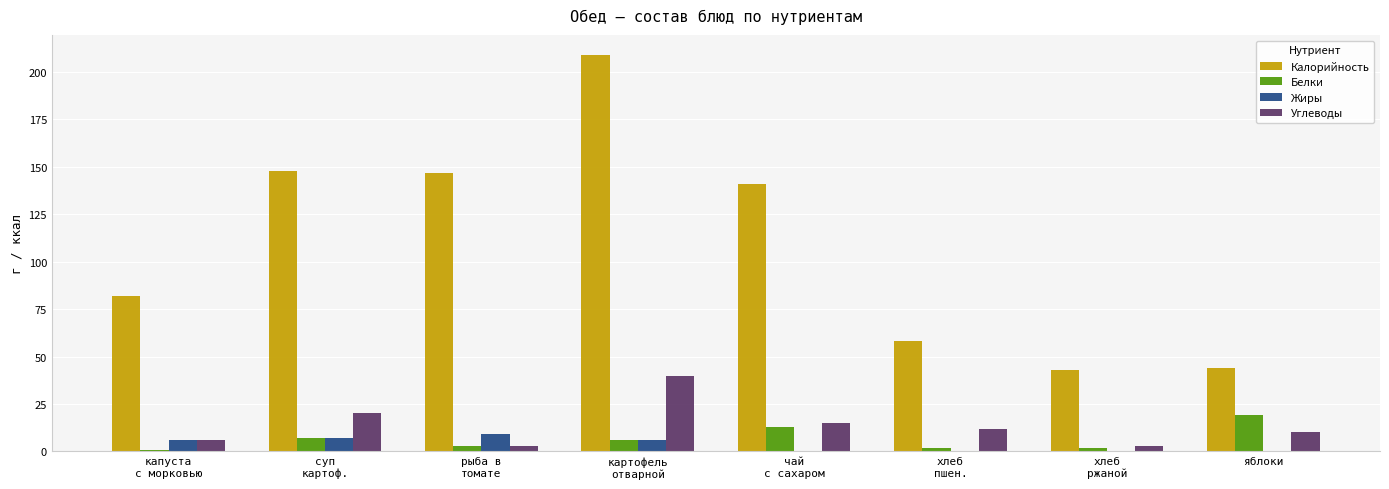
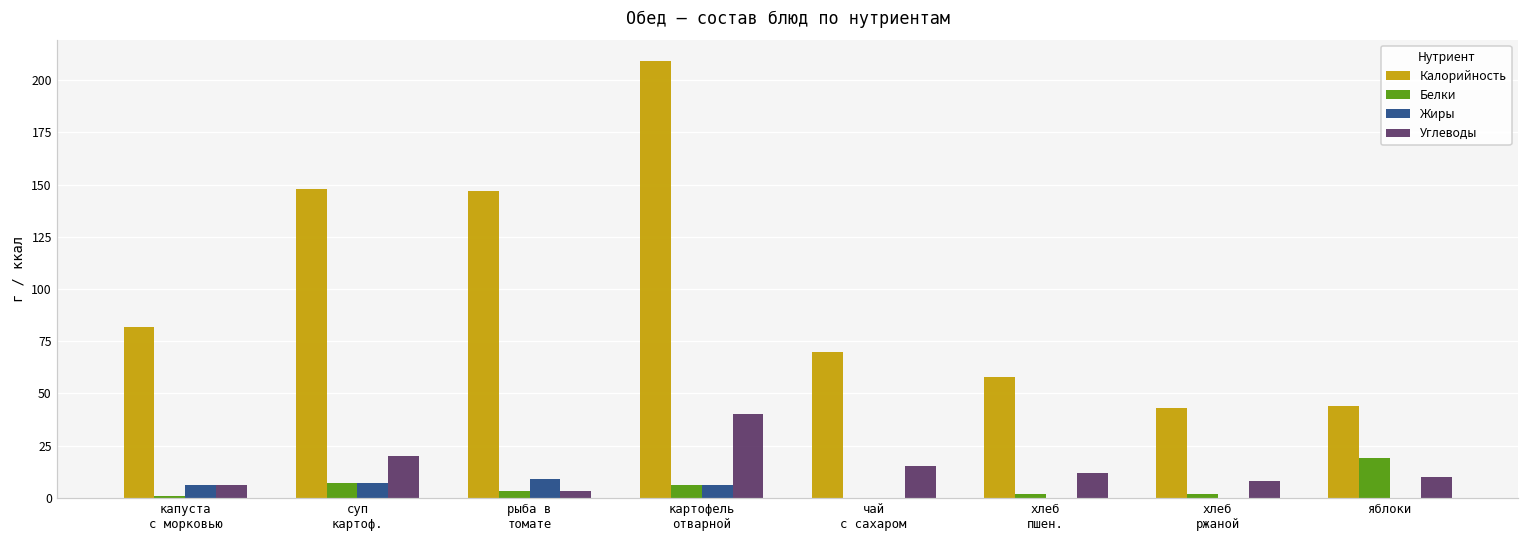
Калорийность, чай с сахаром: 141 -> 70
Белки, чай с сахаром: 13 -> 0
Углеводы, хлеб ржаной: 3 -> 8
